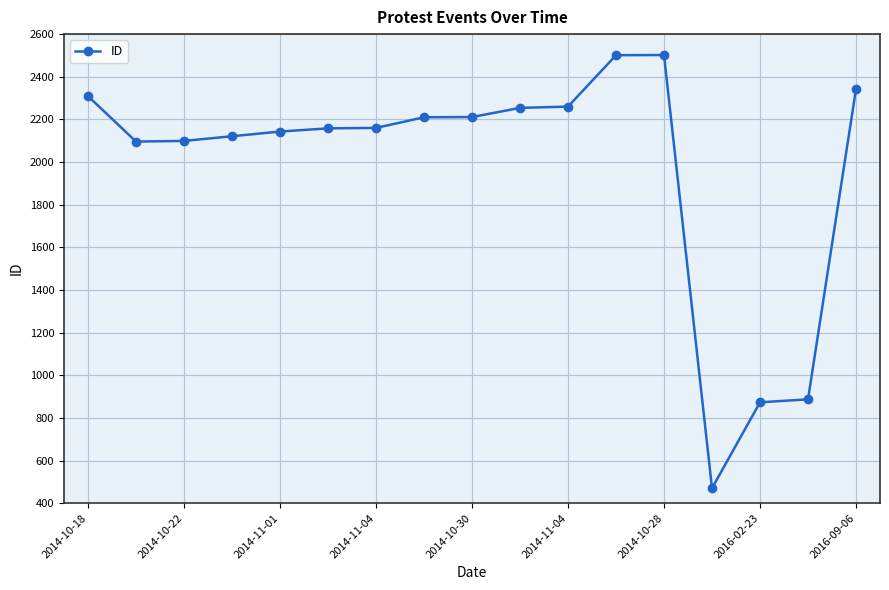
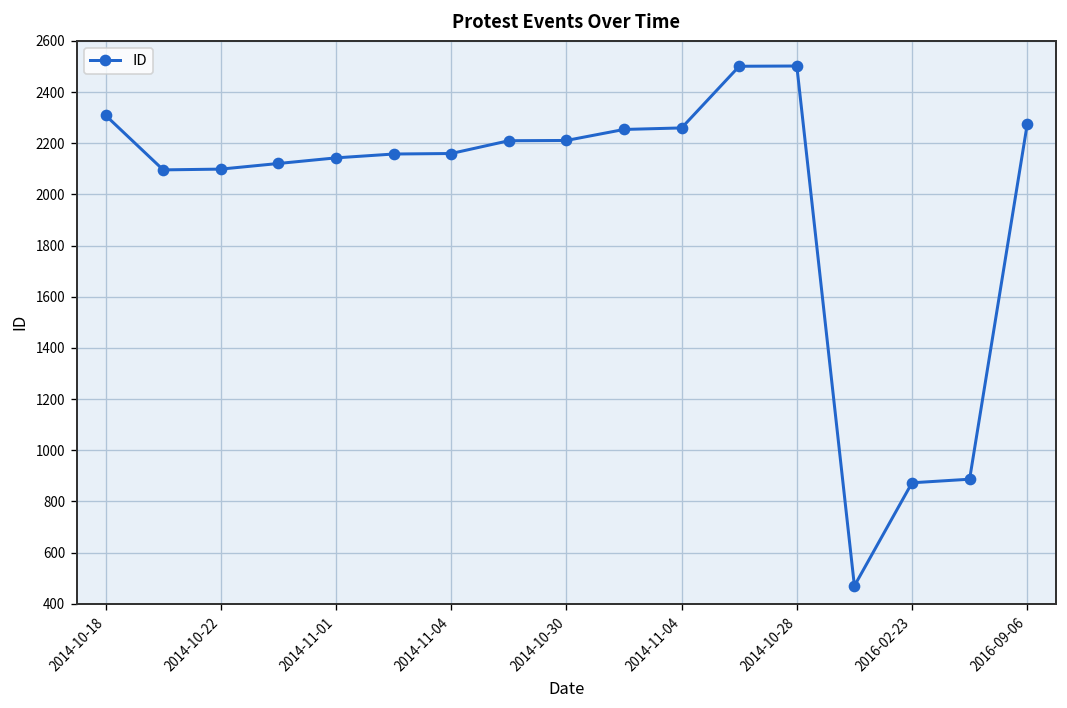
2016-09-06: 2340 -> 2270
